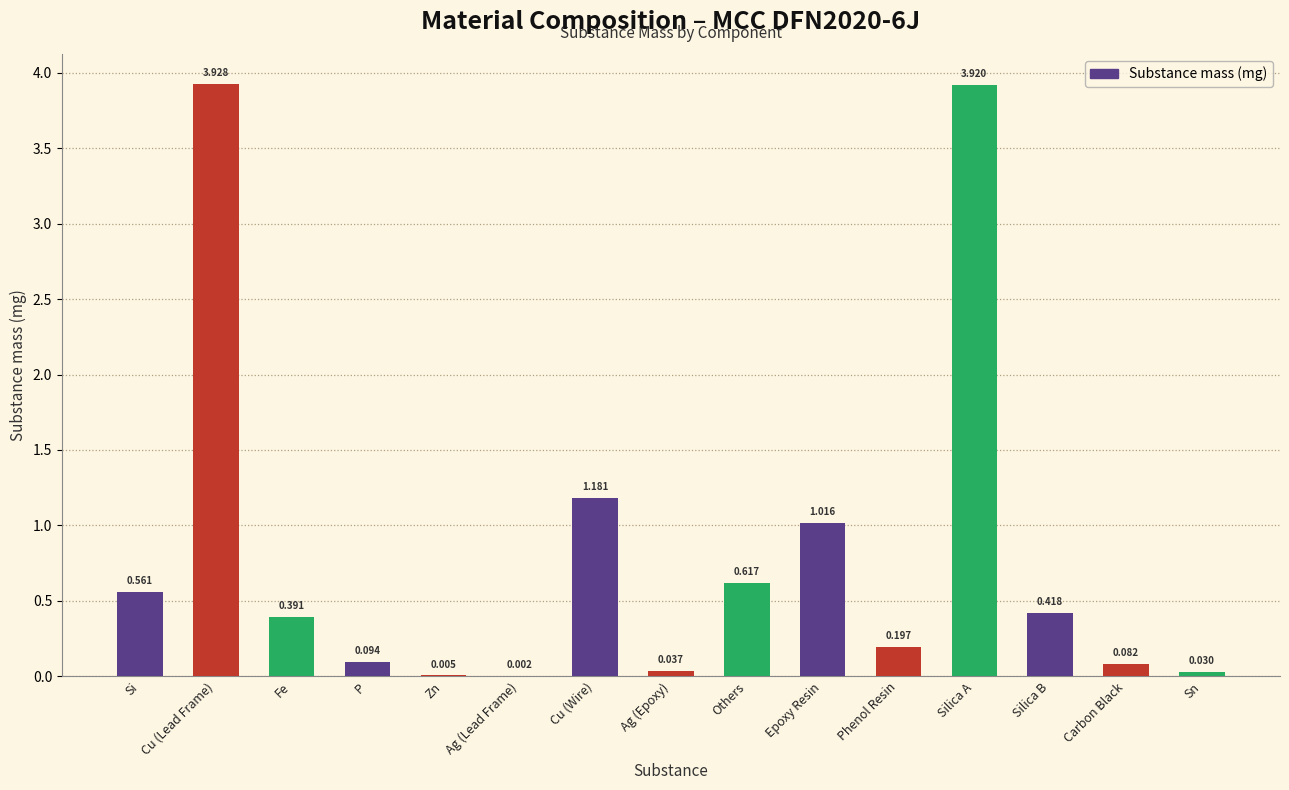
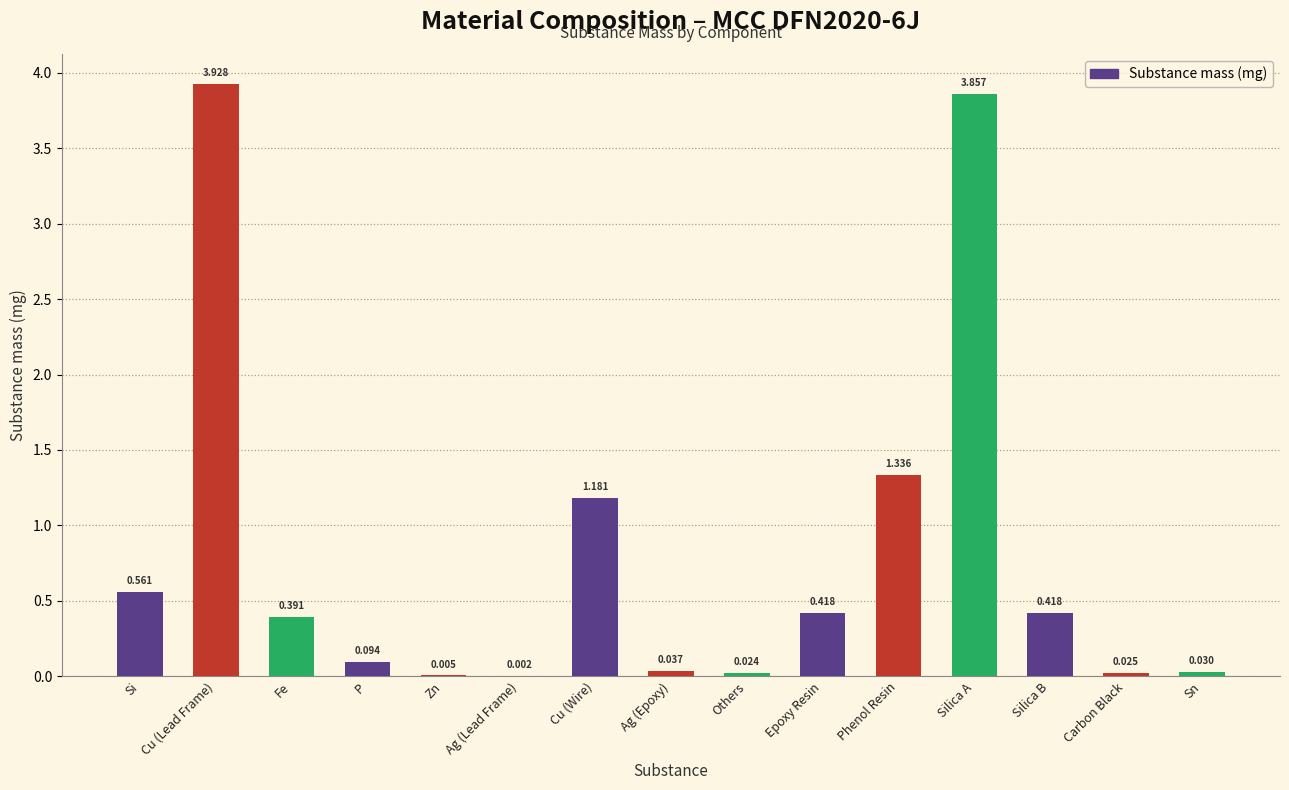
Others: 0.617 -> 0.024
Epoxy Resin: 1.016 -> 0.418
Phenol Resin: 0.197 -> 1.336
Silica A: 3.920 -> 3.857
Carbon Black: 0.082 -> 0.025
